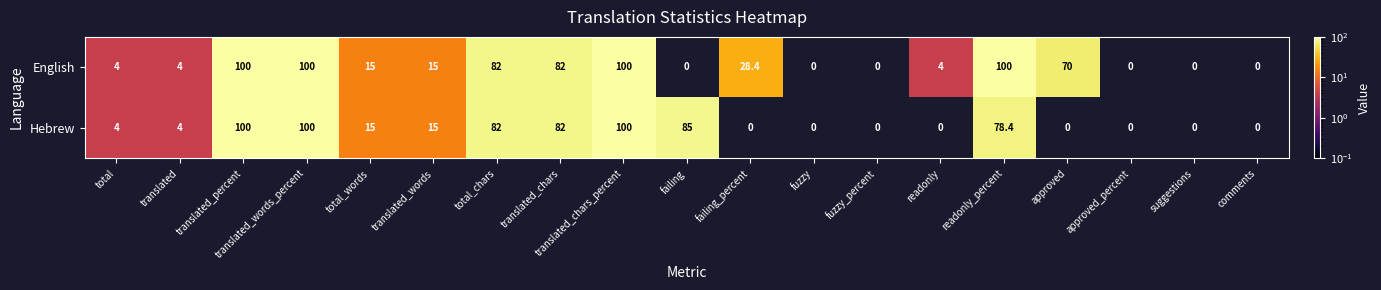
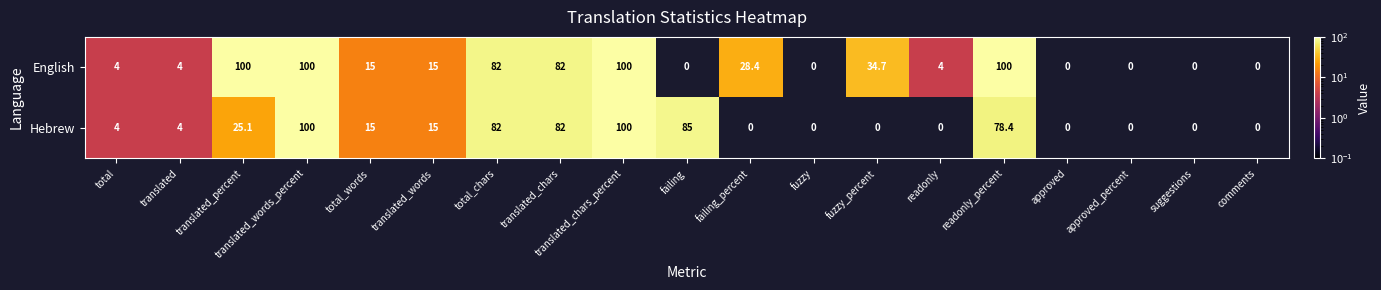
English, fuzzy_percent: 0 -> 34.7
English, approved: 70 -> 0
Hebrew, translated_percent: 100 -> 25.1
